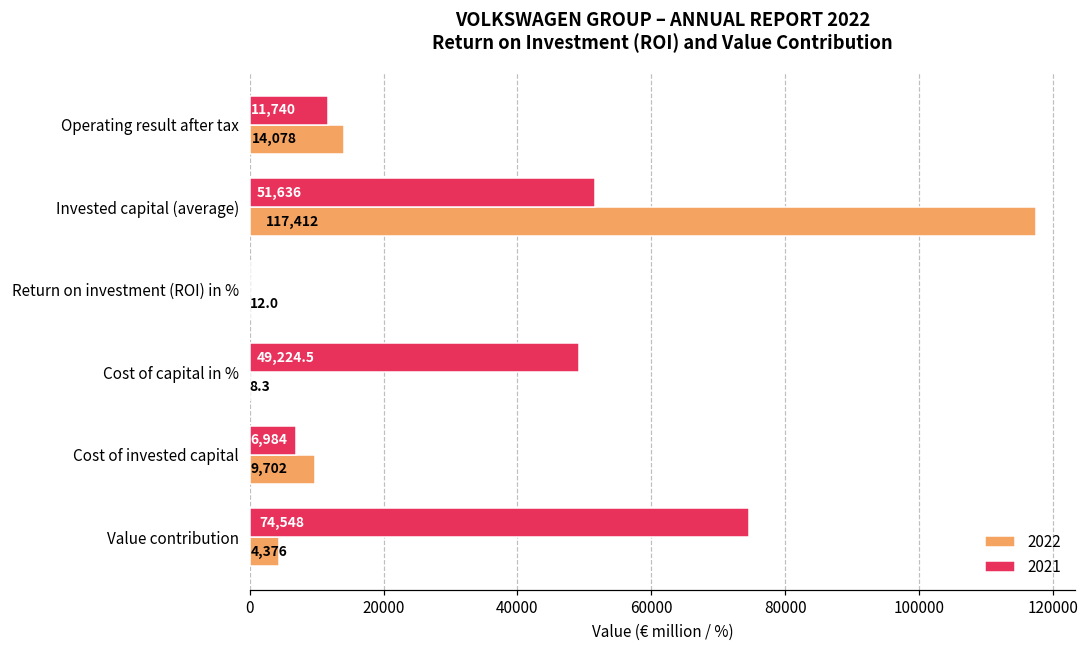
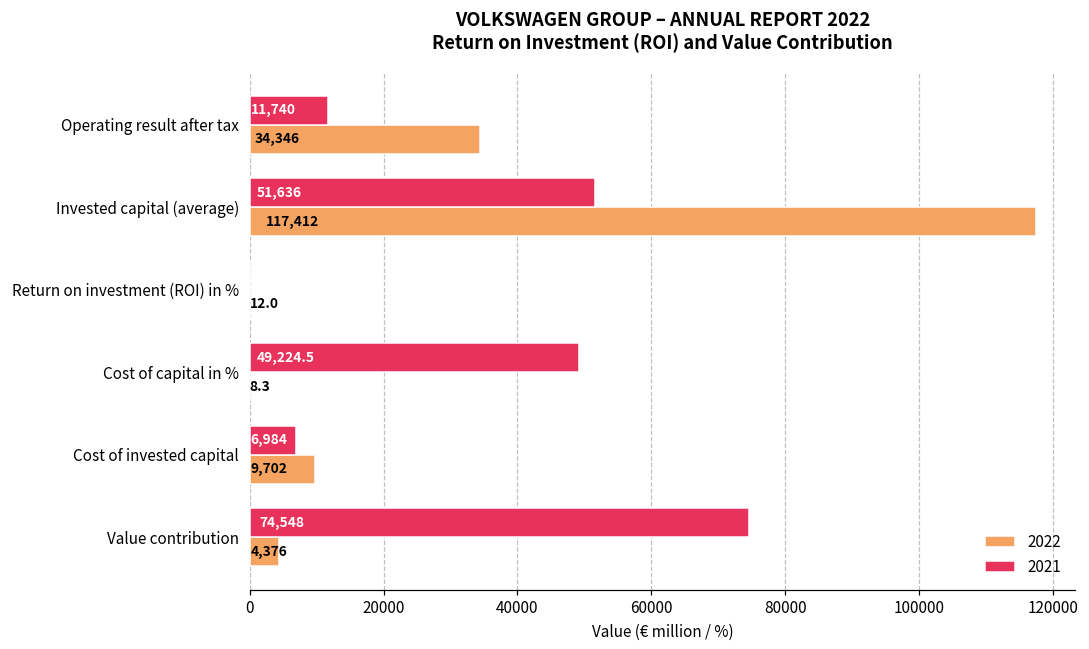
2022, Operating result after tax: 14,078 -> 34,346
